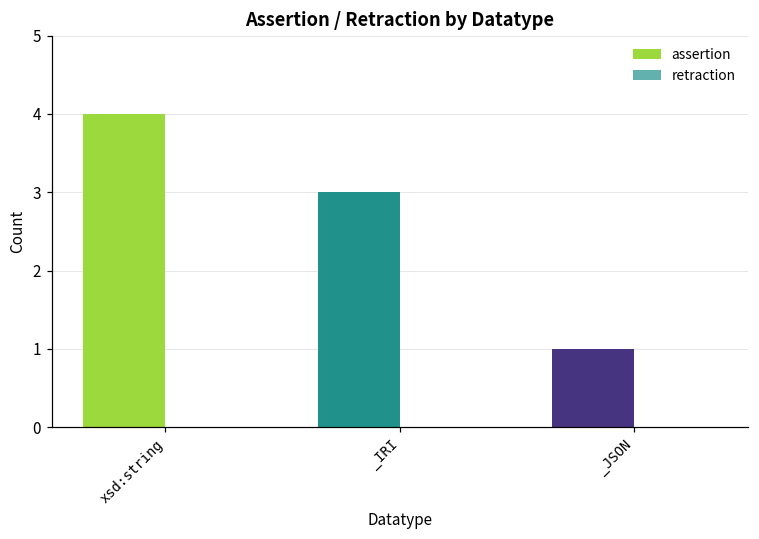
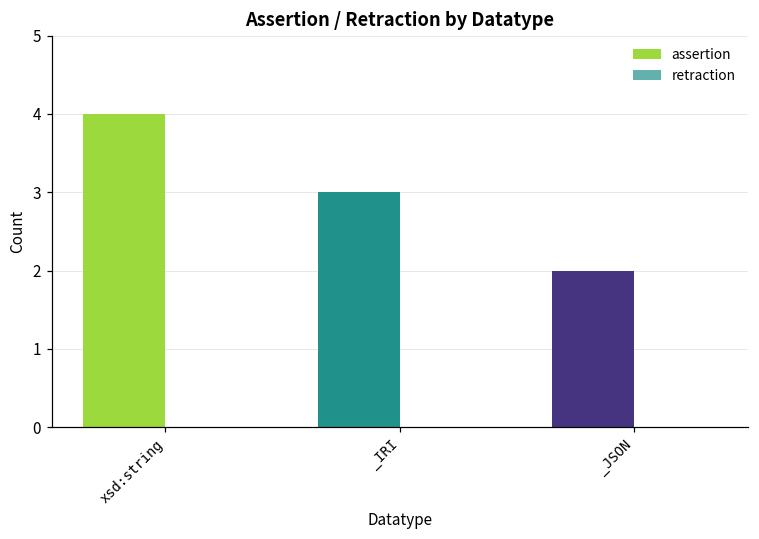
assertion, _JSON: 1 -> 2
